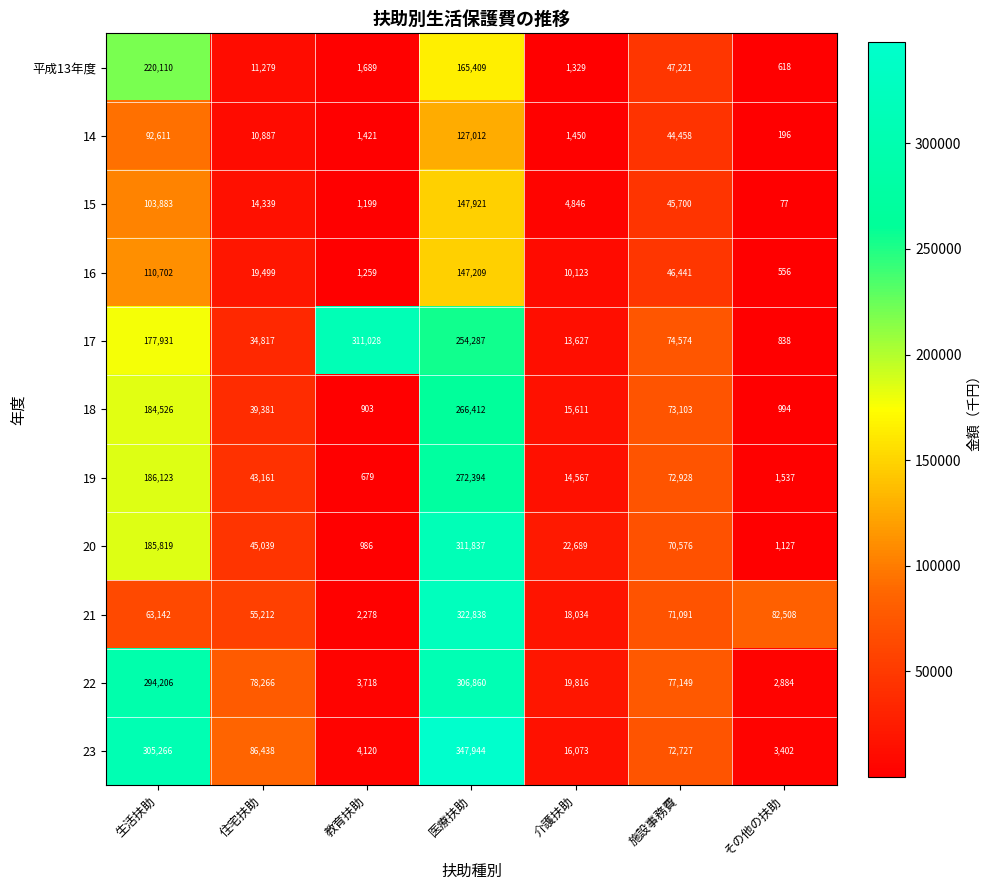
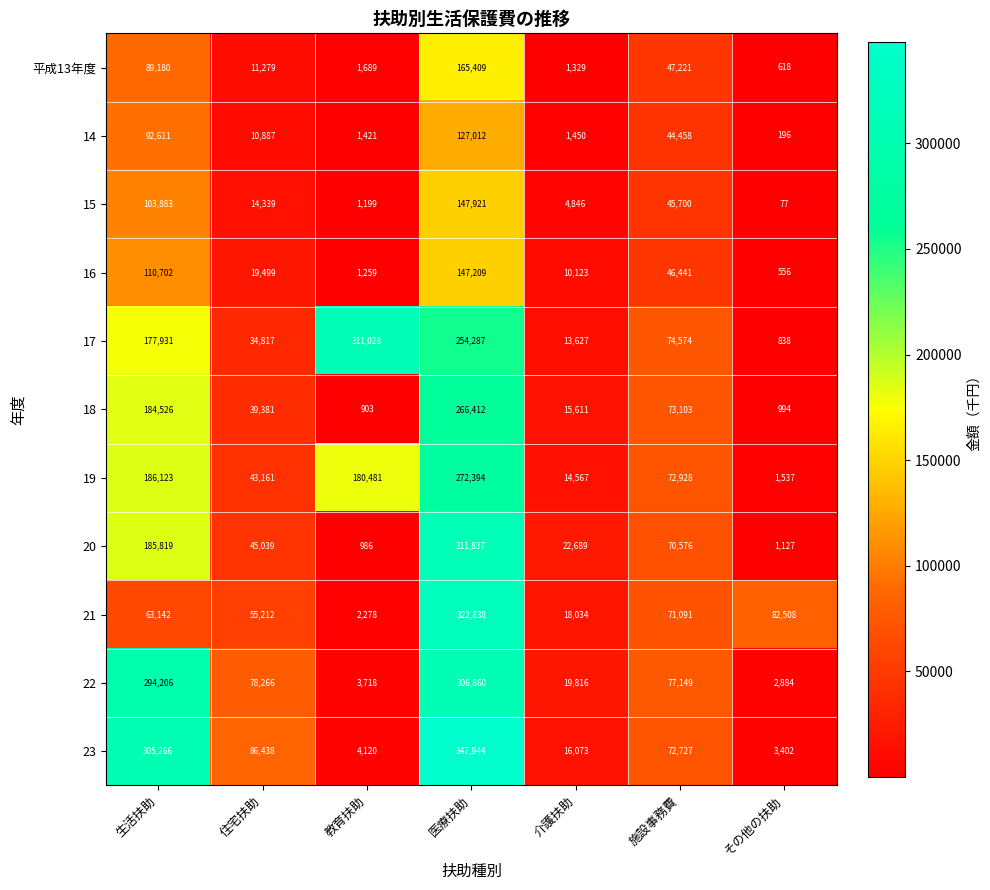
平成13年度, 生活扶助: 220,110 -> 89,180
19, 教育扶助: 679 -> 180,481
